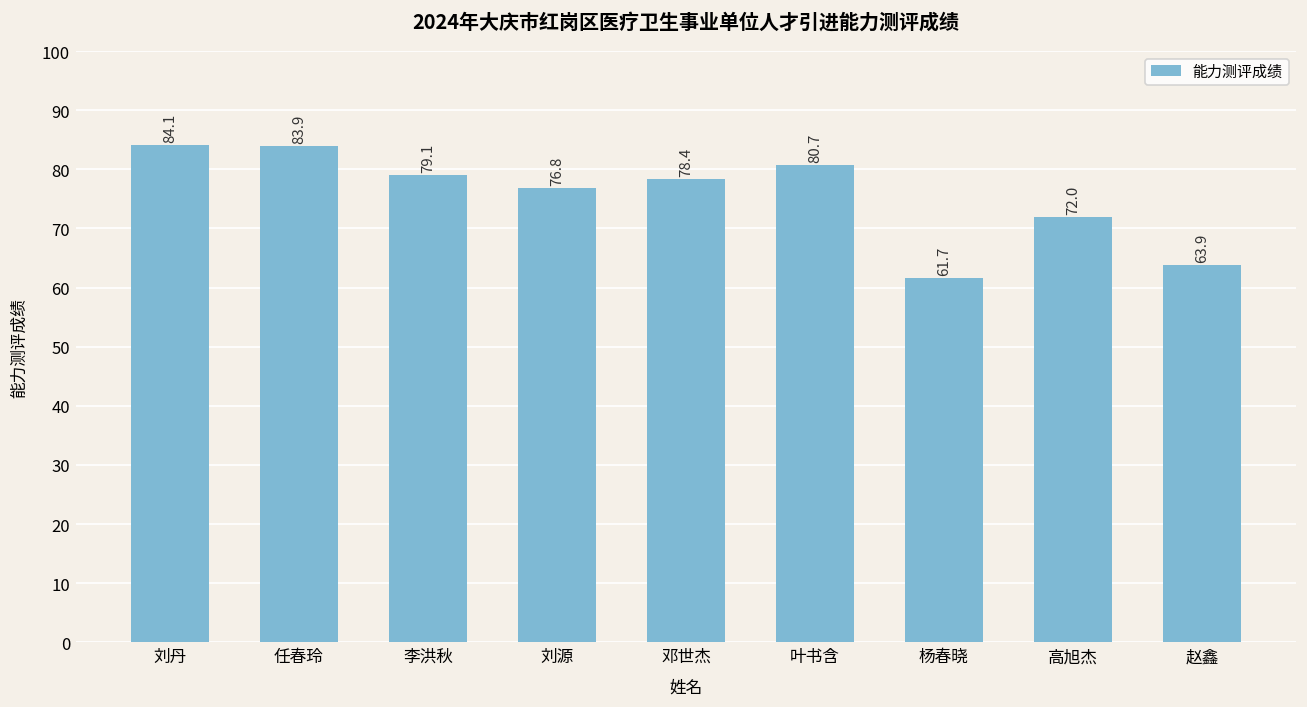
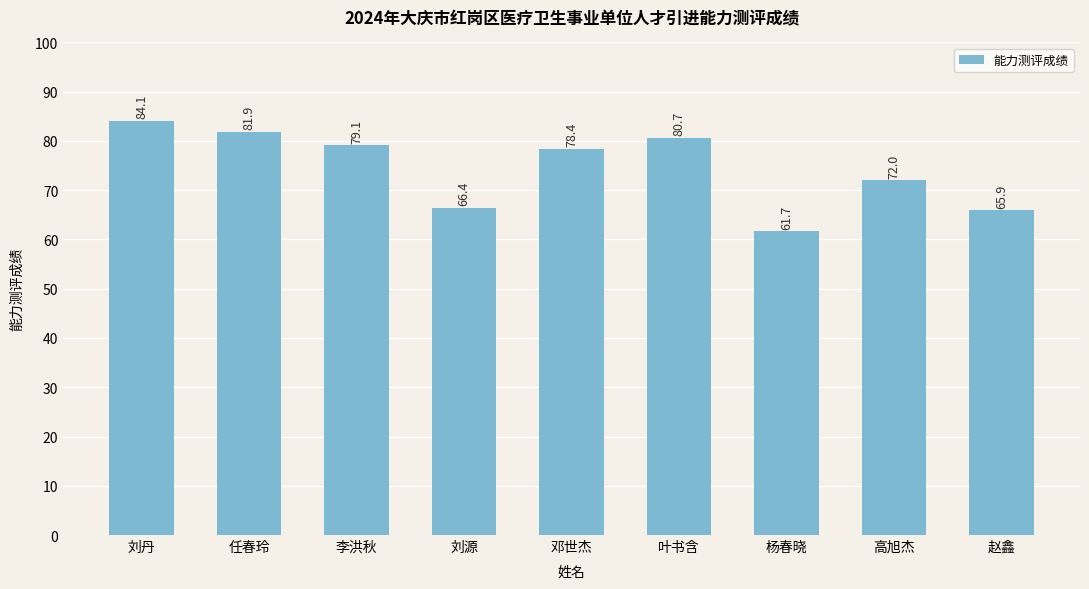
任春玲: 83.9 -> 81.9
刘源: 76.8 -> 66.4
赵鑫: 63.9 -> 65.9
